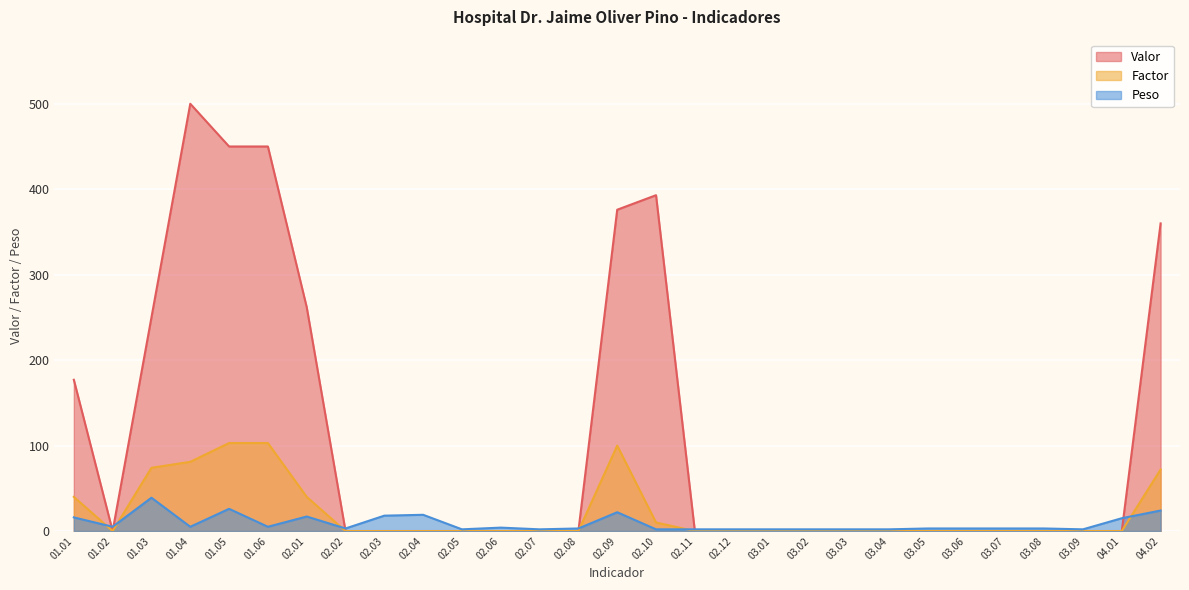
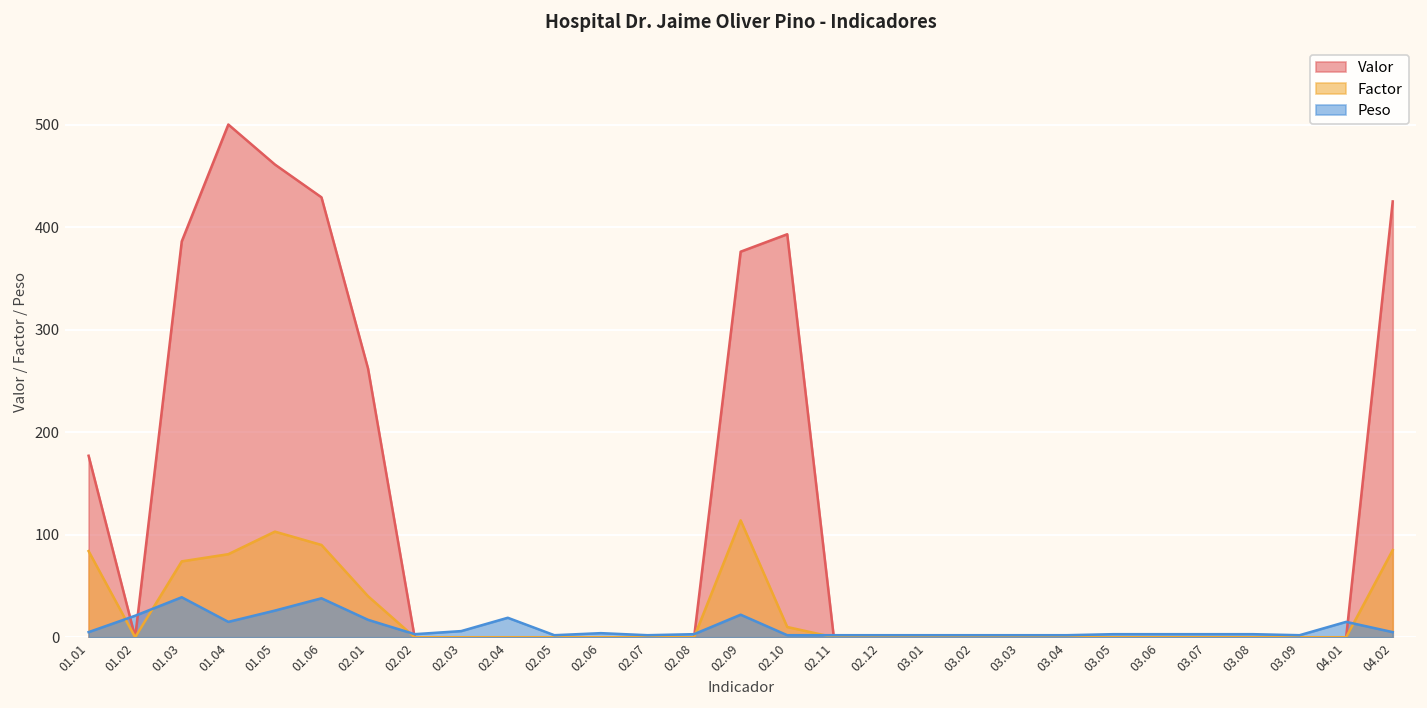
Factor, 01.01: 40 -> 80
Peso, 01.01: 20 -> 10
Peso, 01.02: 10 -> 20
Valor, 01.03: 250 -> 390
Peso, 01.04: 10 -> 20
Valor, 01.05: 450 -> 460
Valor, 01.06: 450 -> 430
Factor, 01.06: 100 -> 90
Peso, 01.06: 10 -> 40
Peso, 02.03: 20 -> 10
Factor, 02.09: 100 -> 110
Valor, 04.02: 360 -> 430
Factor, 04.02: 70 -> 90
Peso, 04.02: 20 -> 10
